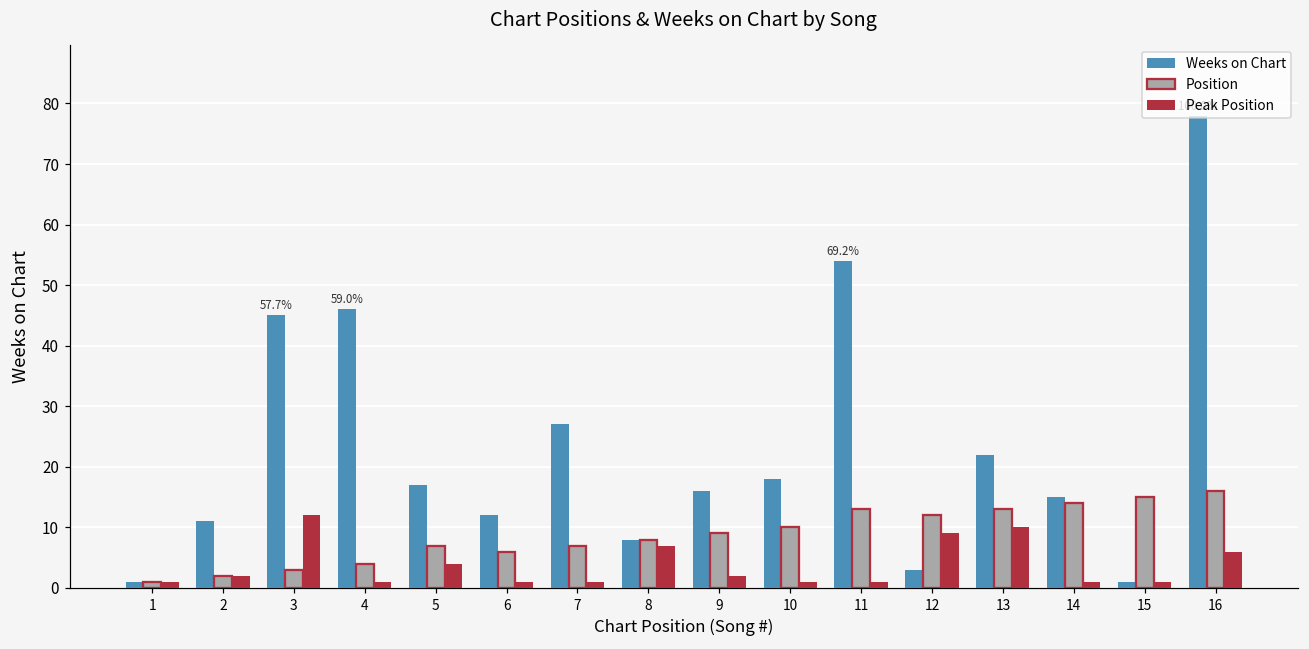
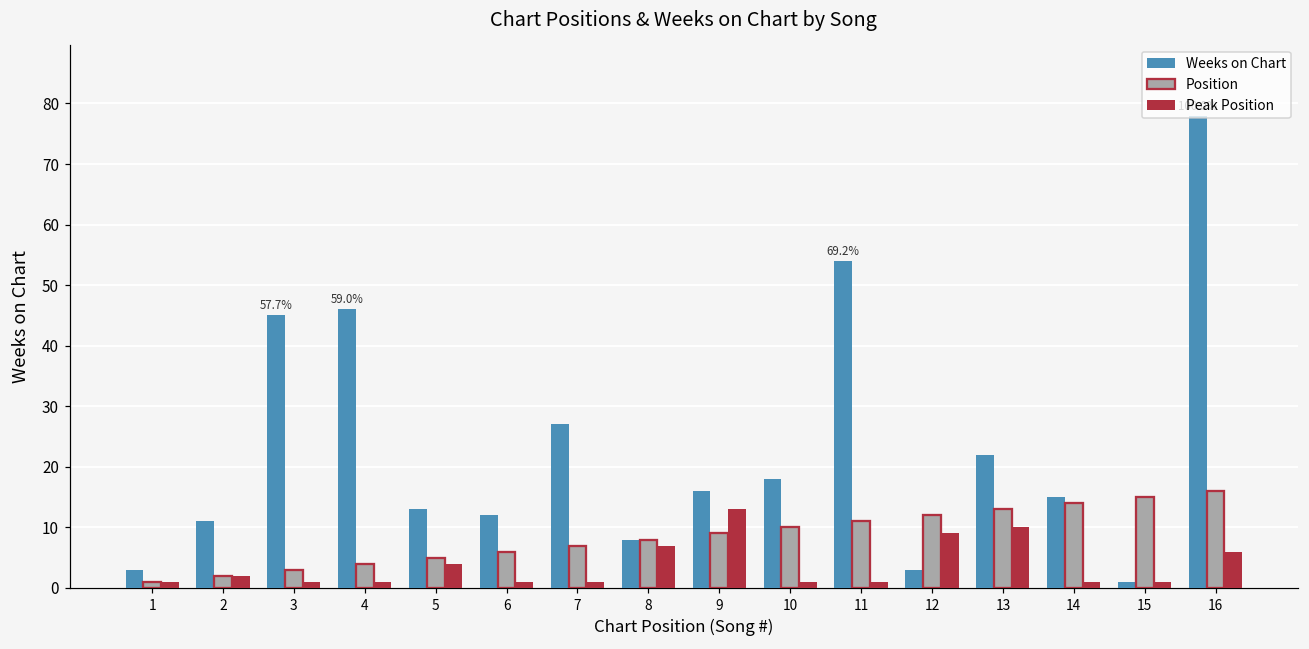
Weeks on Chart, 1: 1 -> 3
Peak Position, 3: 12 -> 1
Weeks on Chart, 5: 17 -> 13
Position, 5: 7 -> 5
Peak Position, 9: 2 -> 13
Position, 11: 13 -> 11
